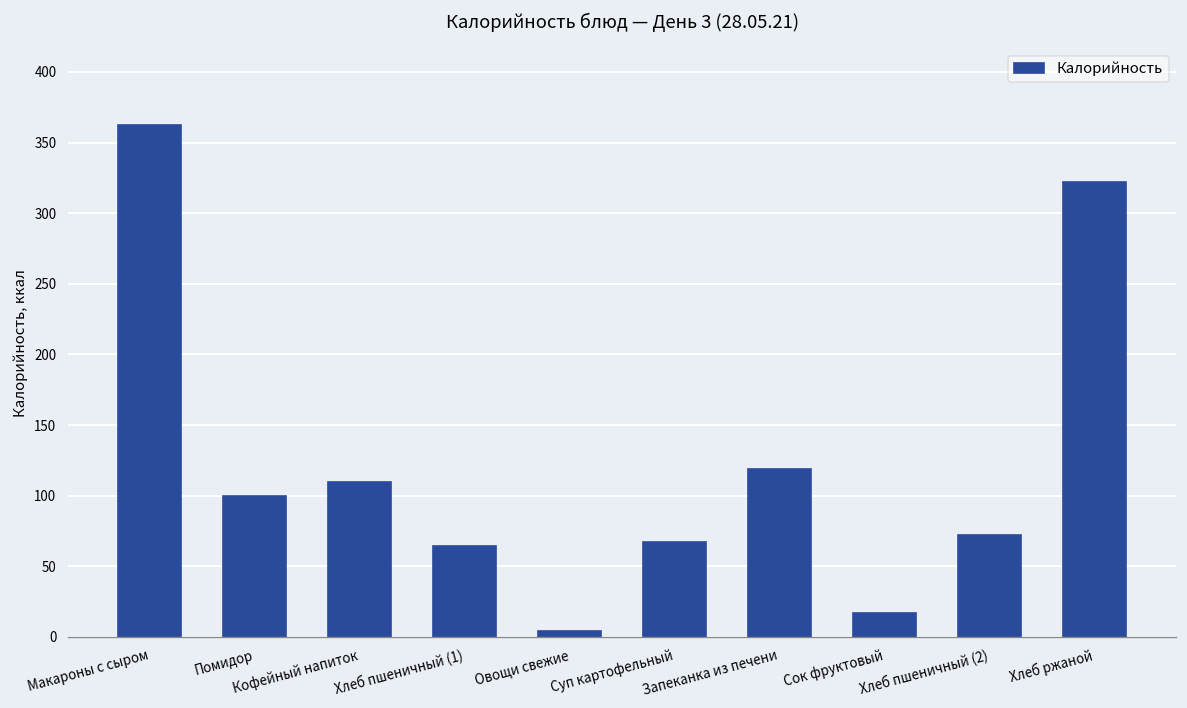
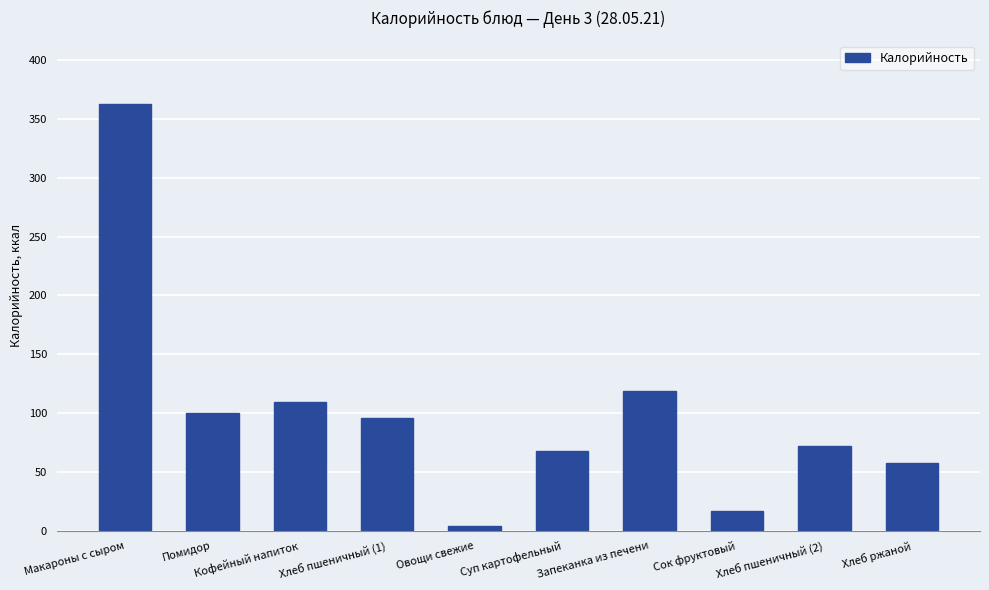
Хлеб пшеничный (1): 64 -> 96
Хлеб ржаной: 322 -> 58
